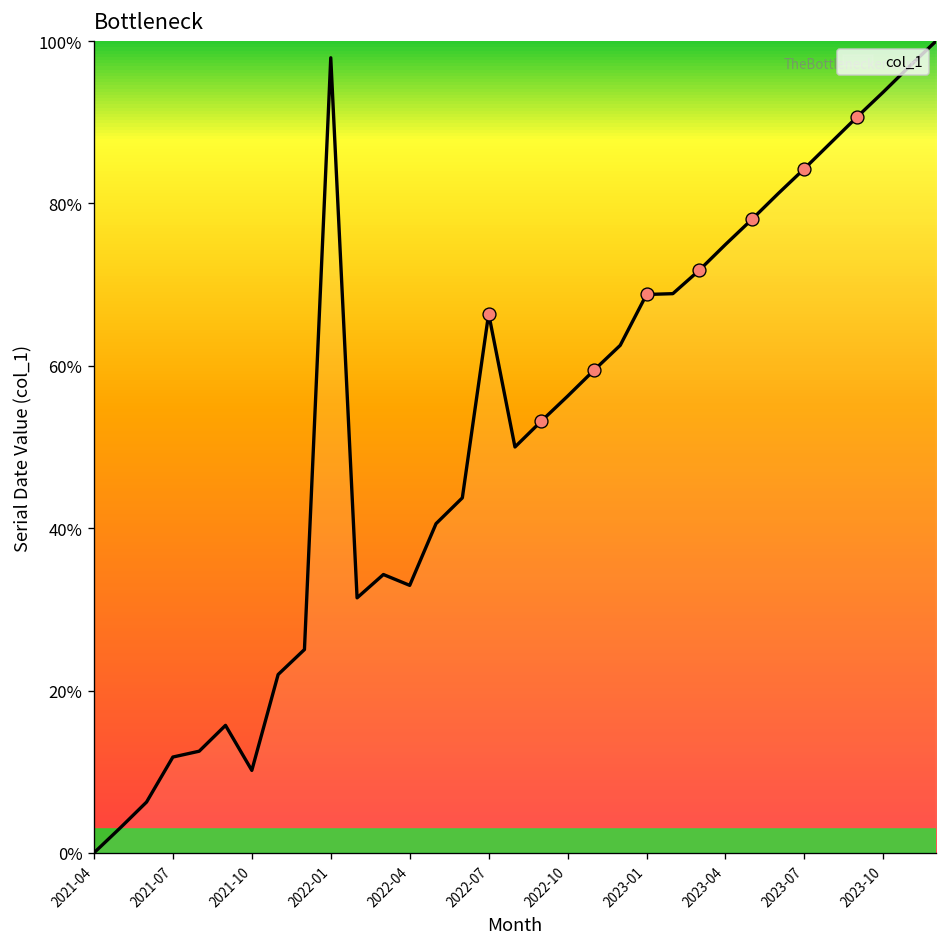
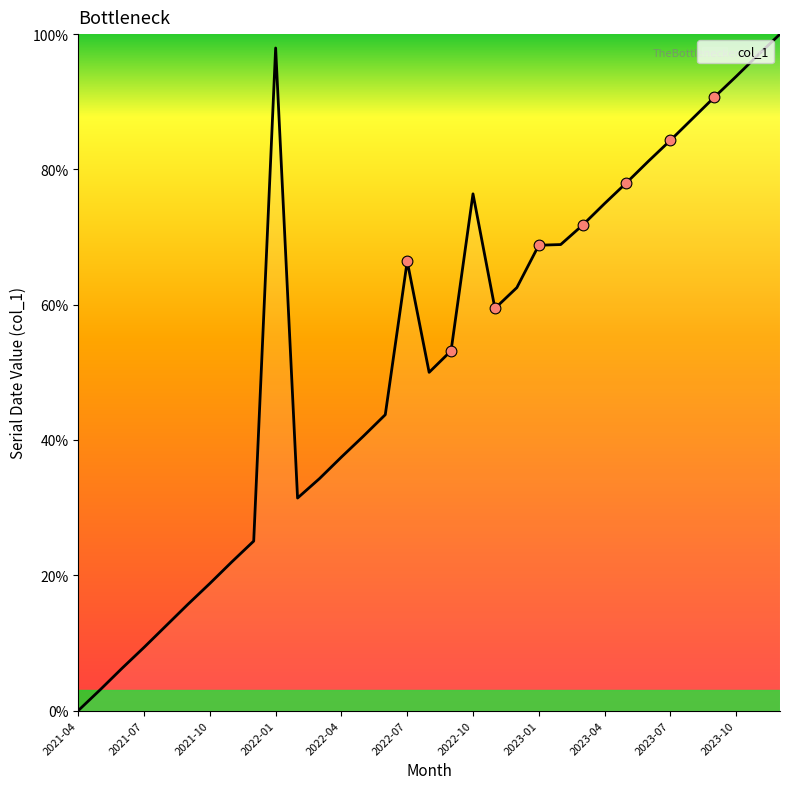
col_1, 2021-07: 12% -> 9%
col_1, 2021-10: 10% -> 19%
col_1, 2022-04: 33% -> 37%
col_1, 2022-10: 56% -> 76%
